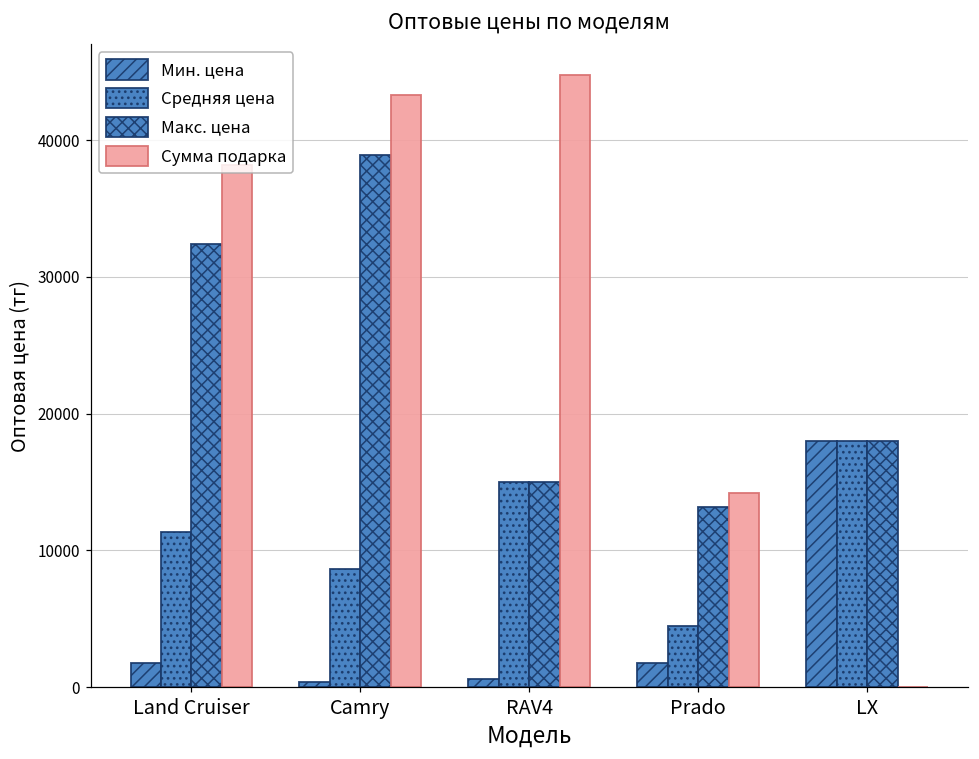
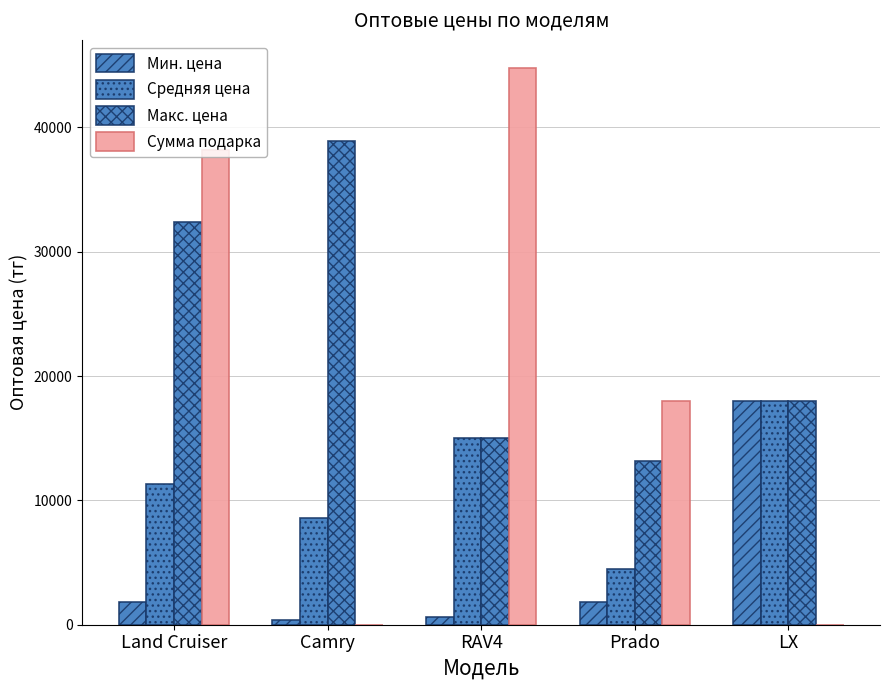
Сумма подарка, Camry: 43300 -> 0
Сумма подарка, Prado: 14200 -> 18000
